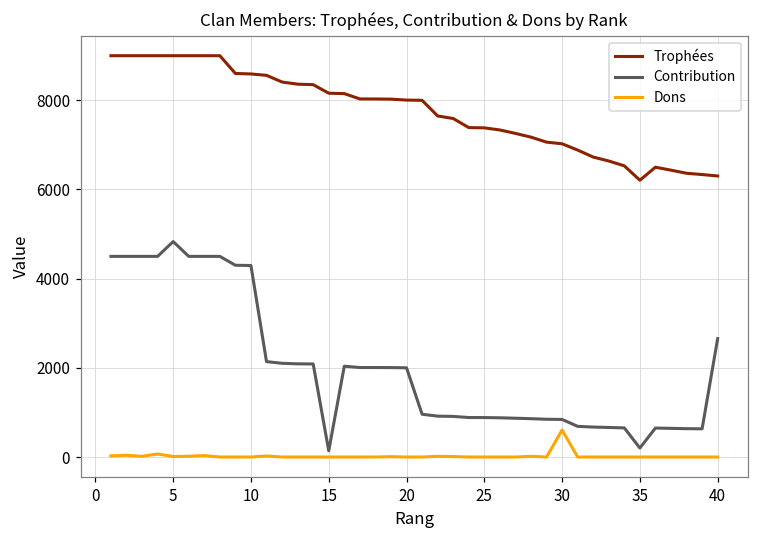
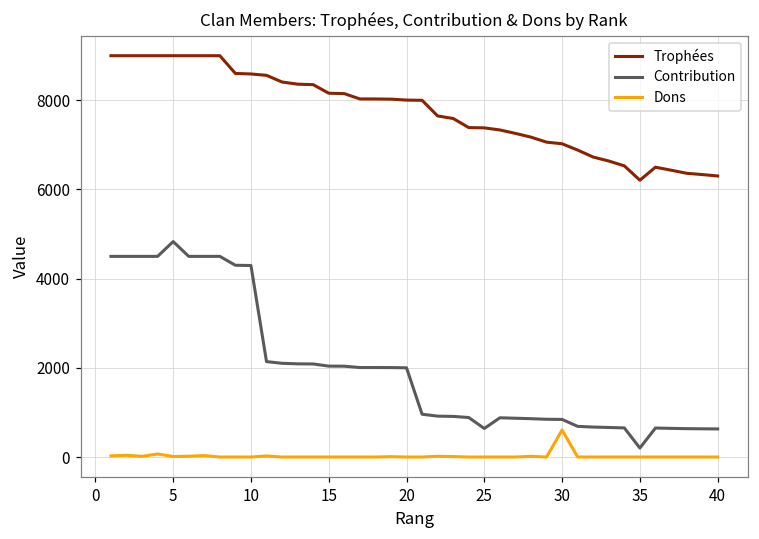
Contribution, 15: 100 -> 2000
Contribution, 25: 900 -> 600
Contribution, 40: 2700 -> 600
